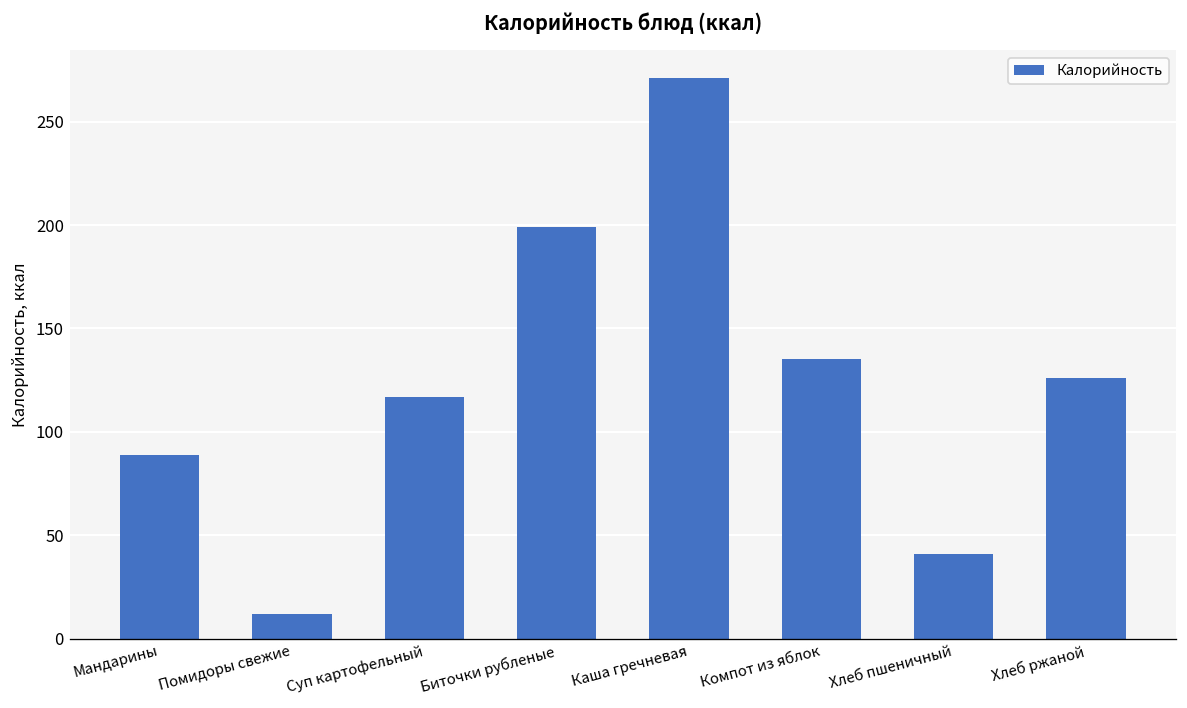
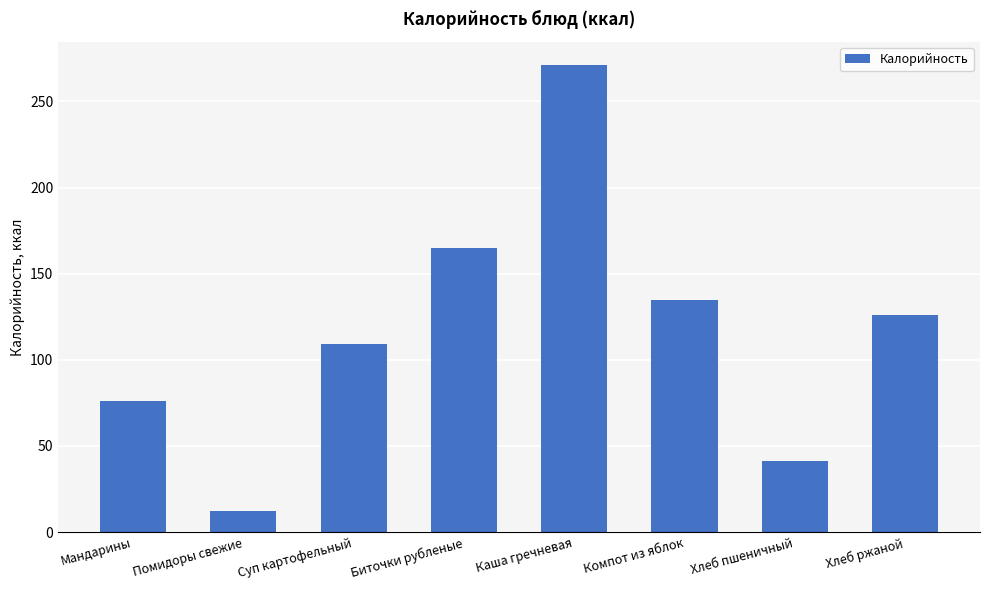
Мандарины: 89 -> 76
Суп картофельный: 117 -> 109
Биточки рубленые: 199 -> 165
